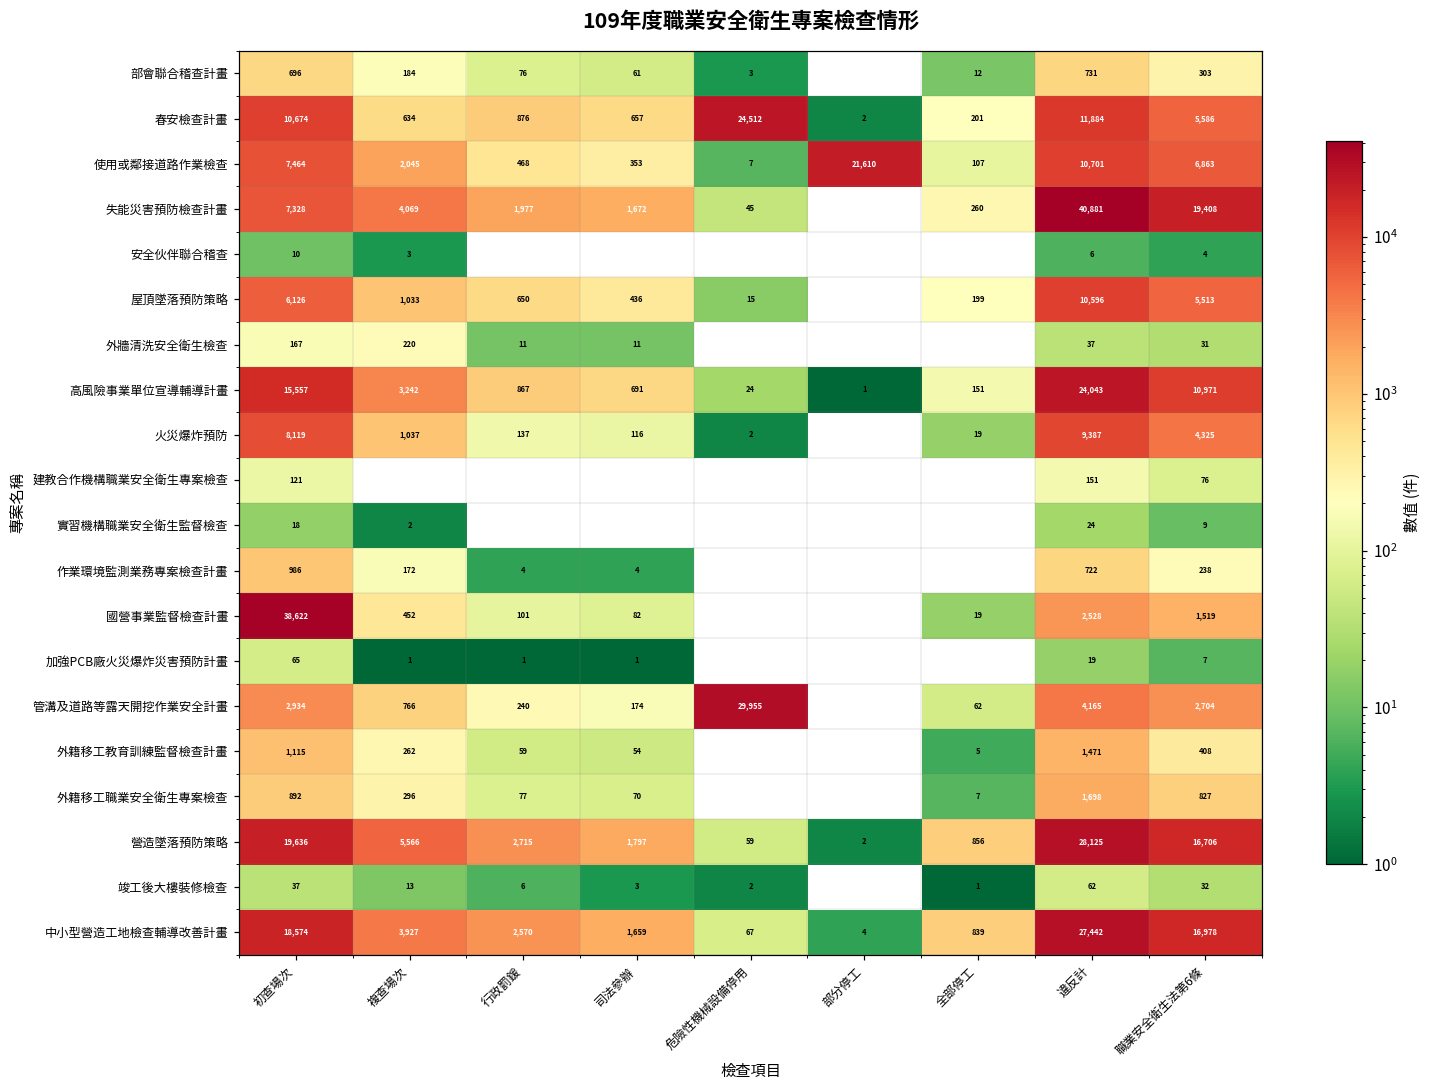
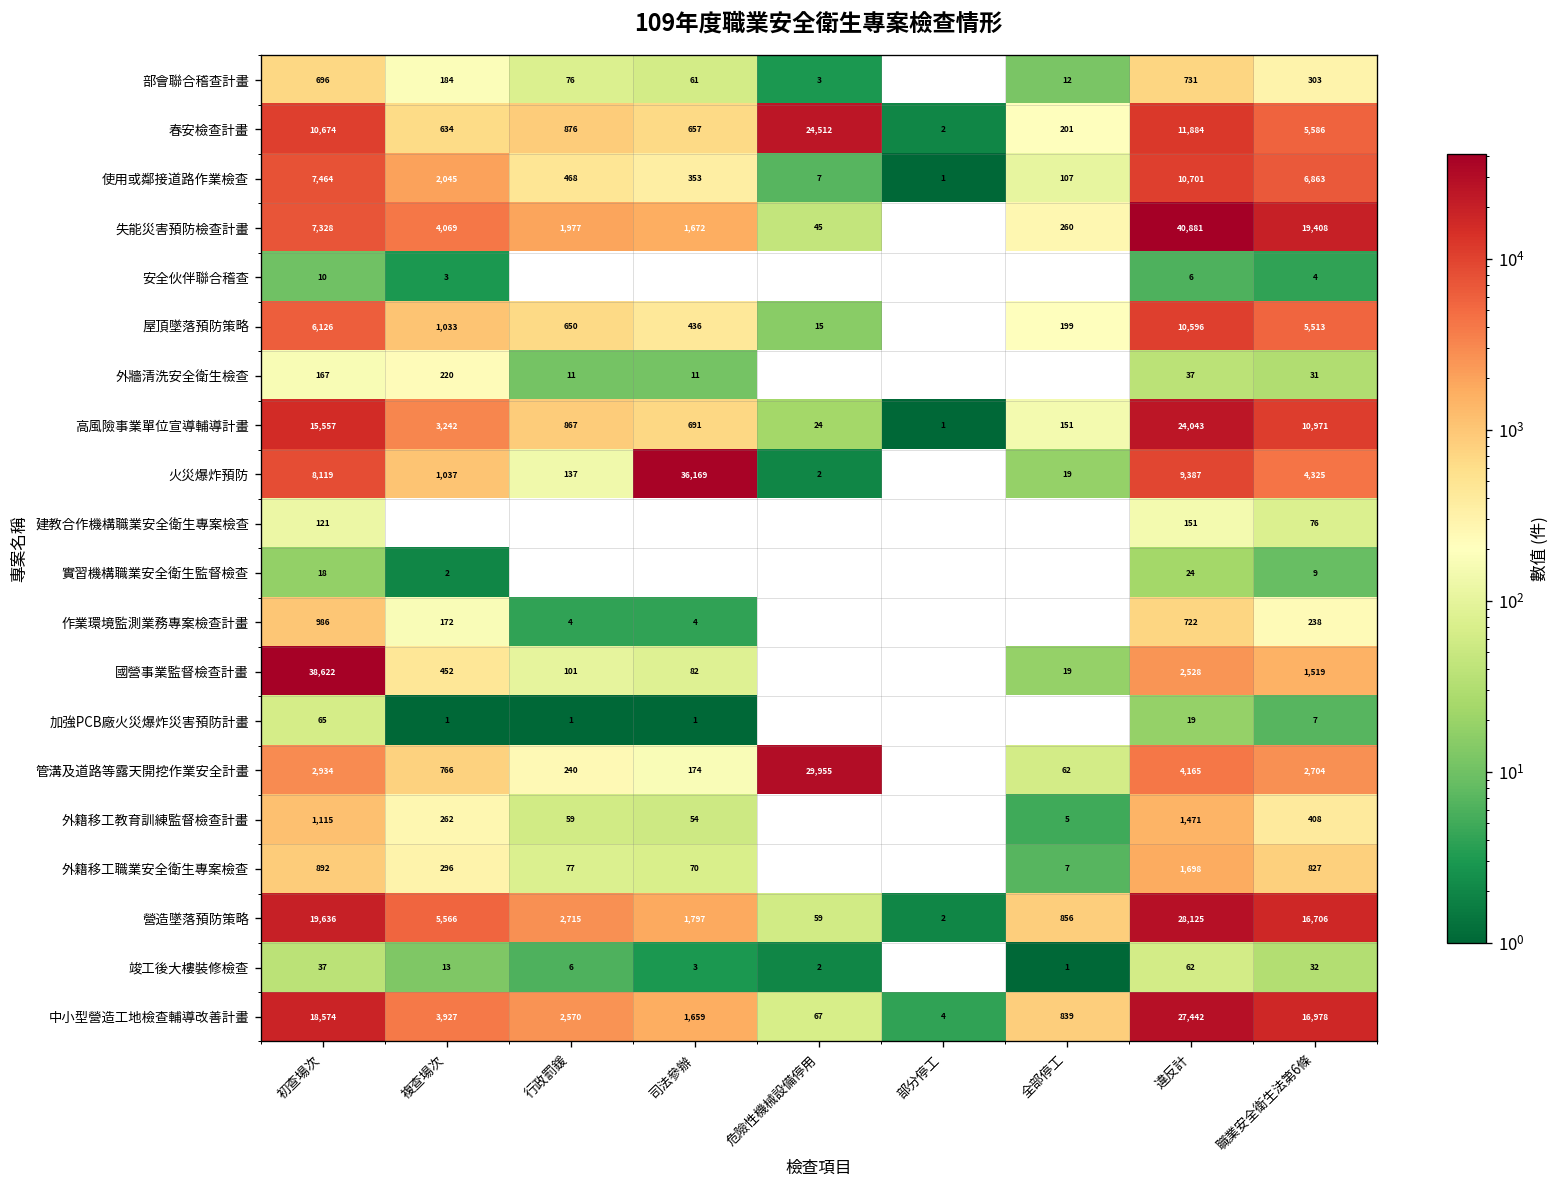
使用或鄰接道路作業檢查, 部分停工: 21,610 -> 1
火災爆炸預防, 司法參辦: 116 -> 36,169
